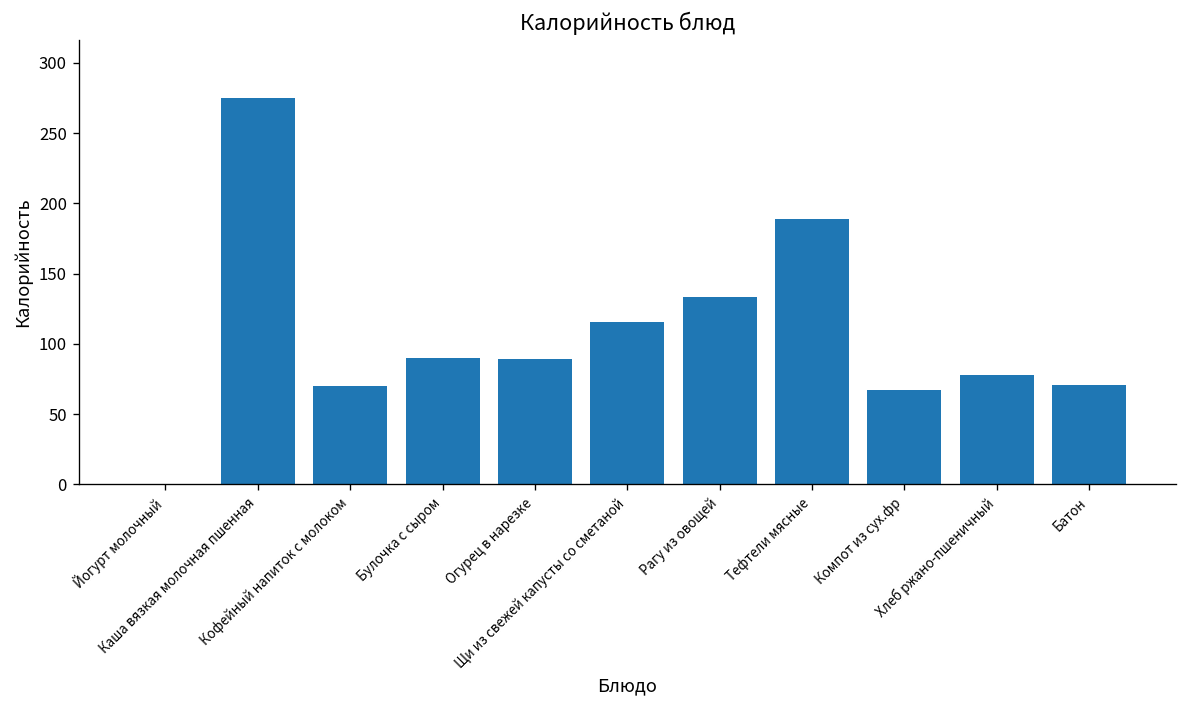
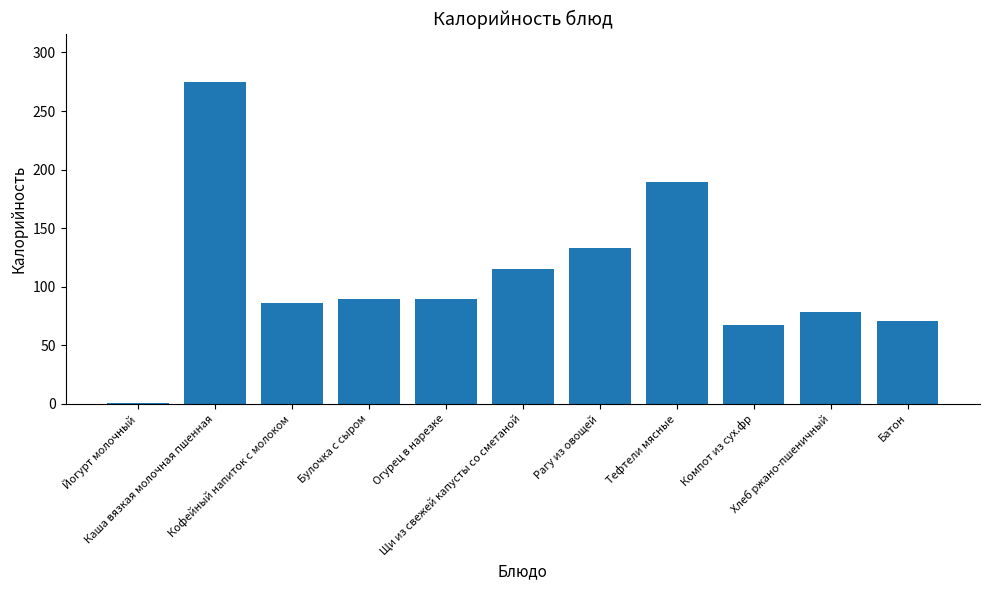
Кофейный напиток с молоком: 70 -> 86
